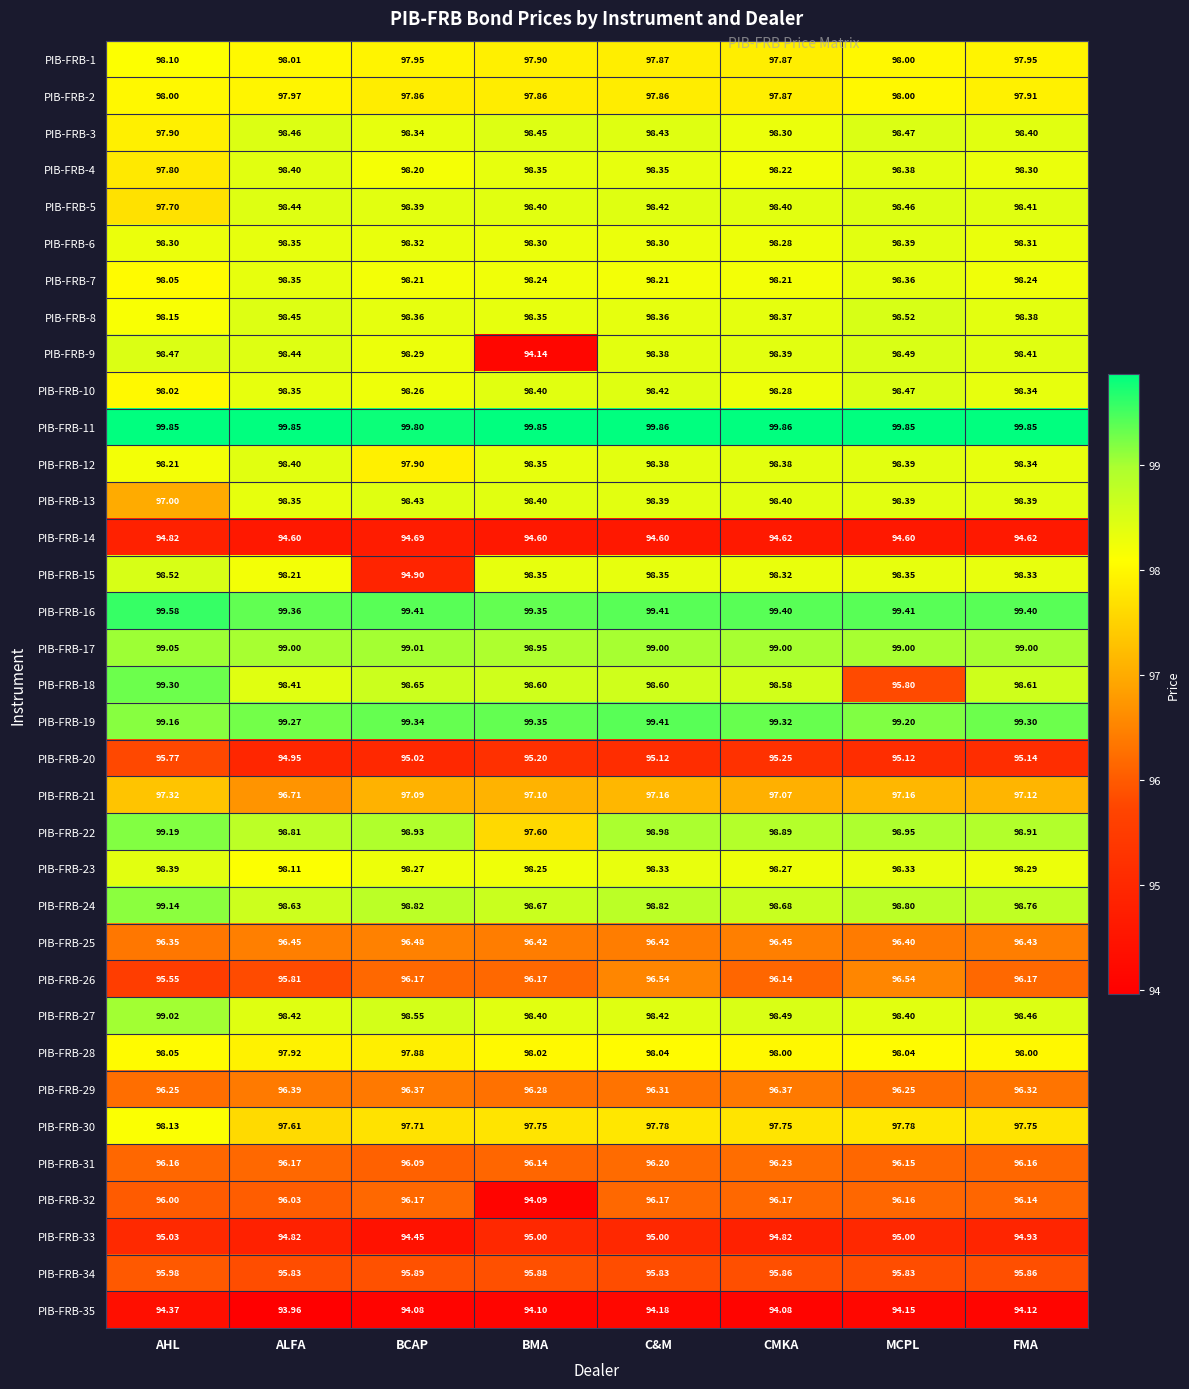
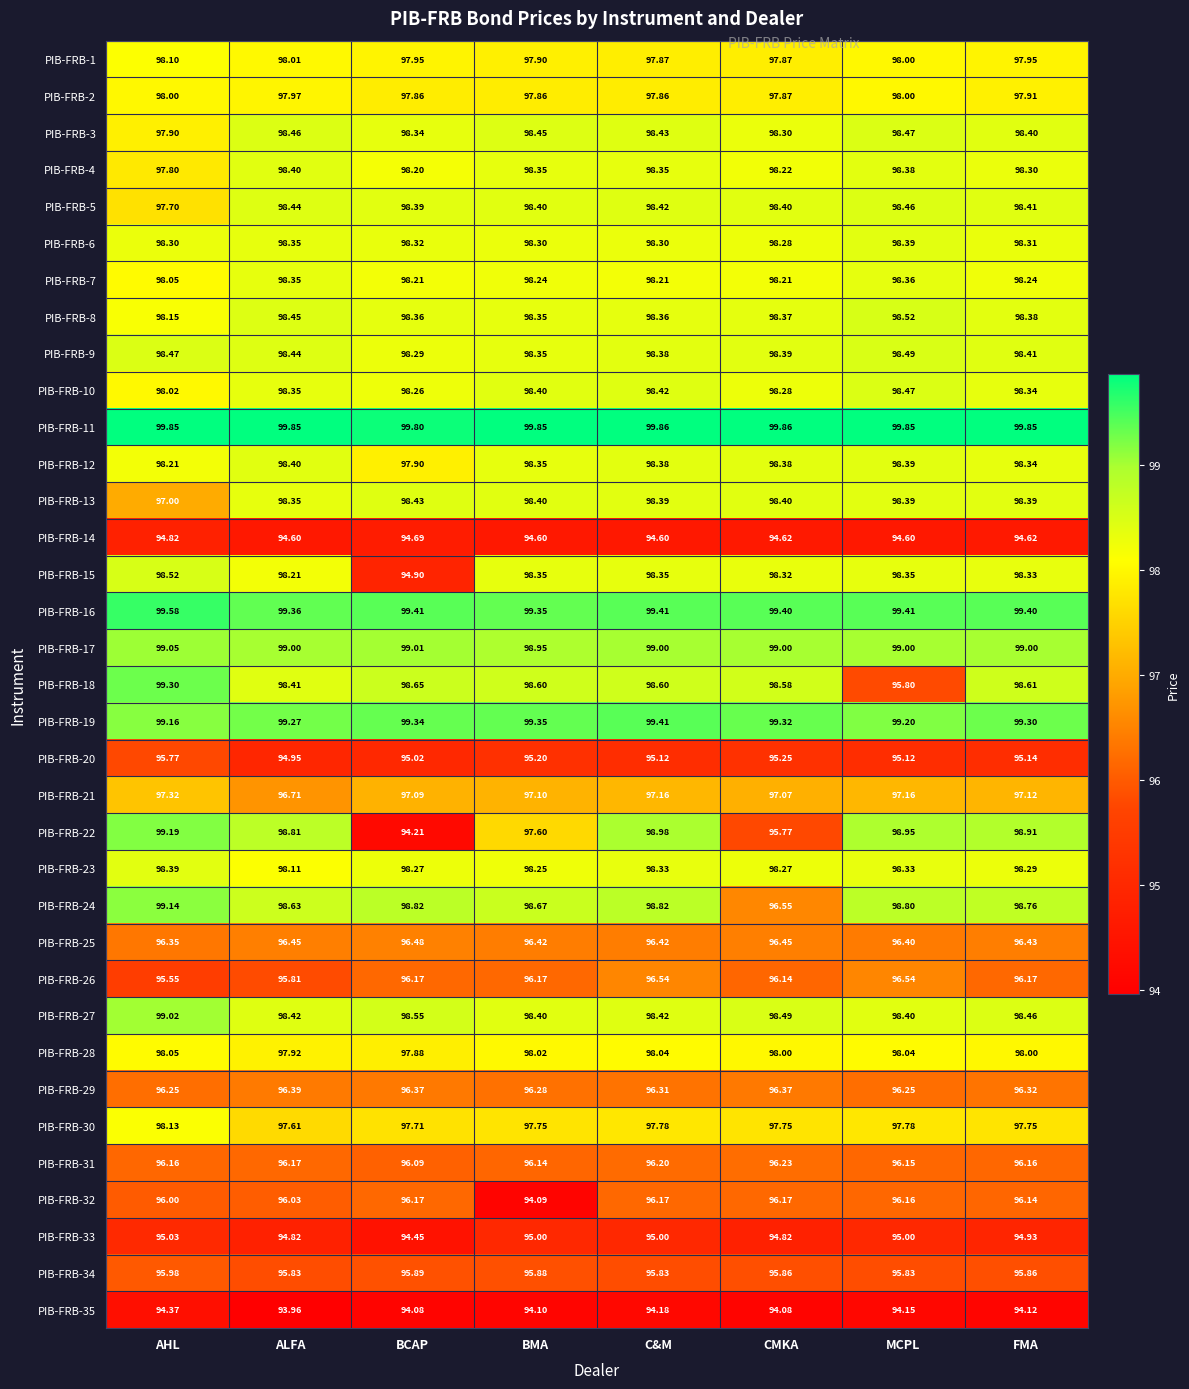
PIB-FRB-9, BMA: 94.14 -> 98.35
PIB-FRB-22, BCAP: 98.93 -> 94.21
PIB-FRB-22, CMKA: 98.89 -> 95.77
PIB-FRB-24, CMKA: 98.68 -> 96.55
